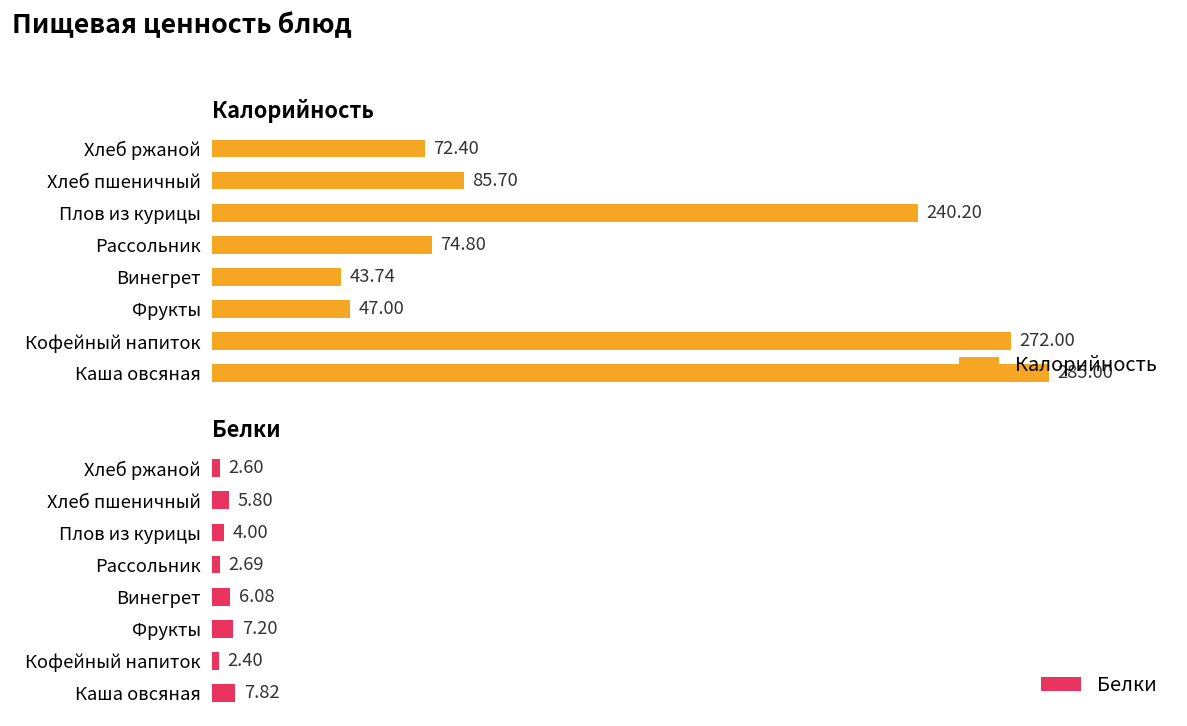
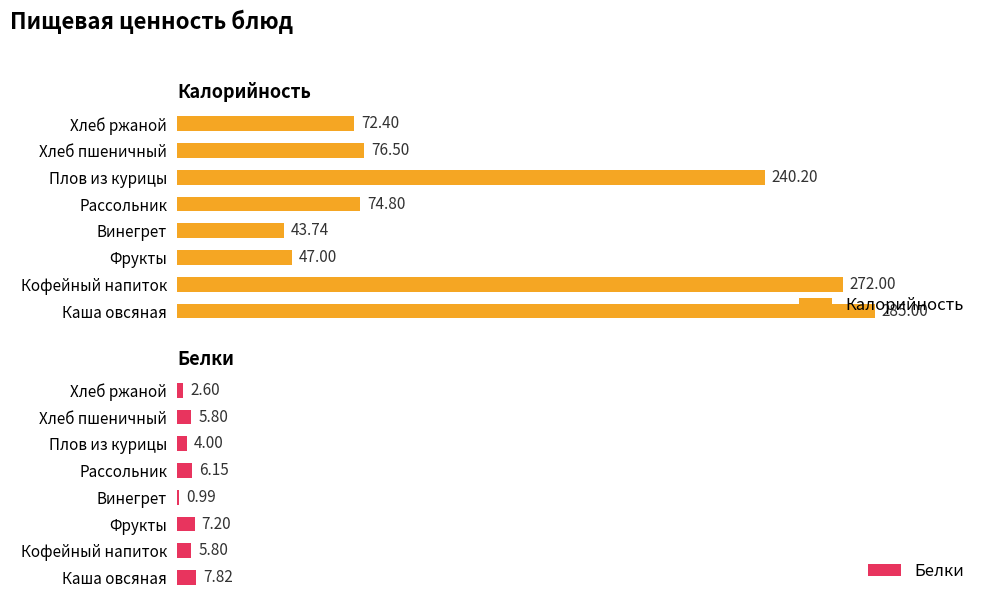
Калорийность, Хлеб пшеничный: 85.70 -> 76.50
Белки, Рассольник: 2.69 -> 6.15
Белки, Винегрет: 6.08 -> 0.99
Белки, Кофейный напиток: 2.40 -> 5.80
